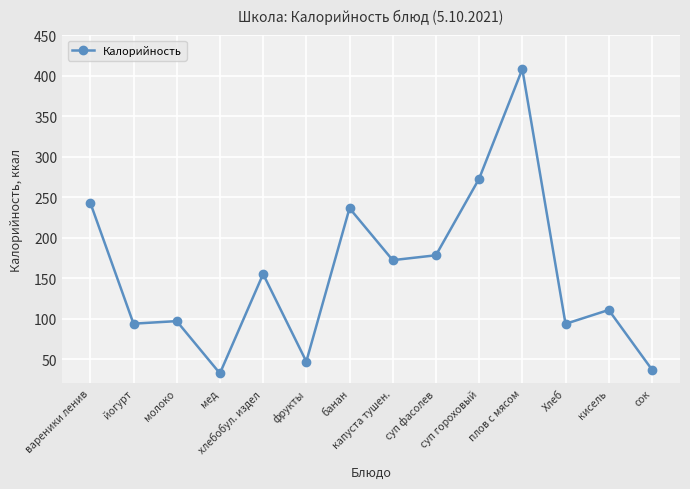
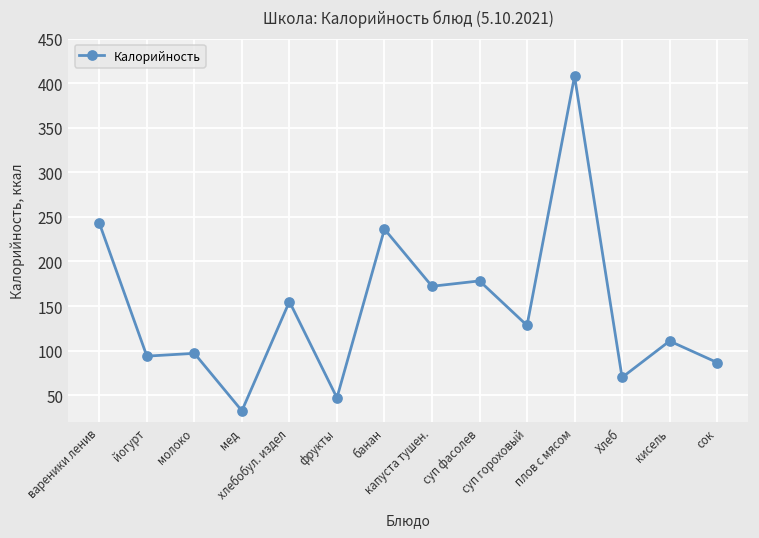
суп гороховый: 270 -> 130
Хлеб: 90 -> 70
сок: 40 -> 90
